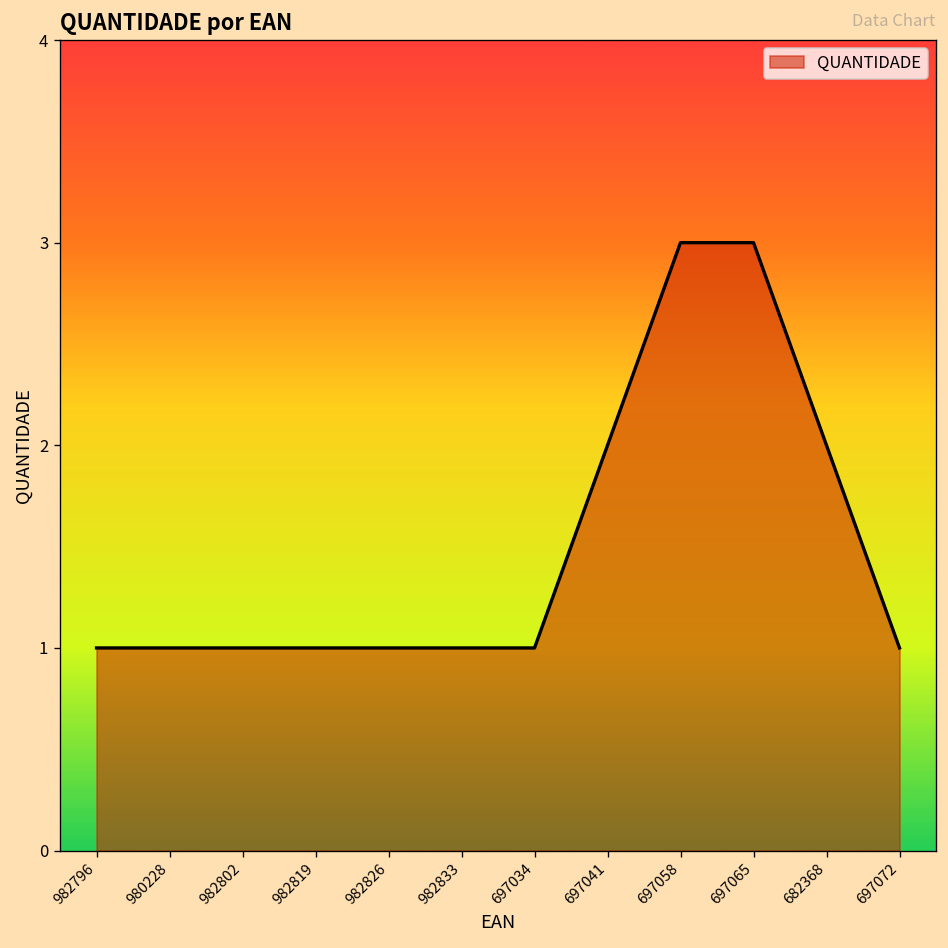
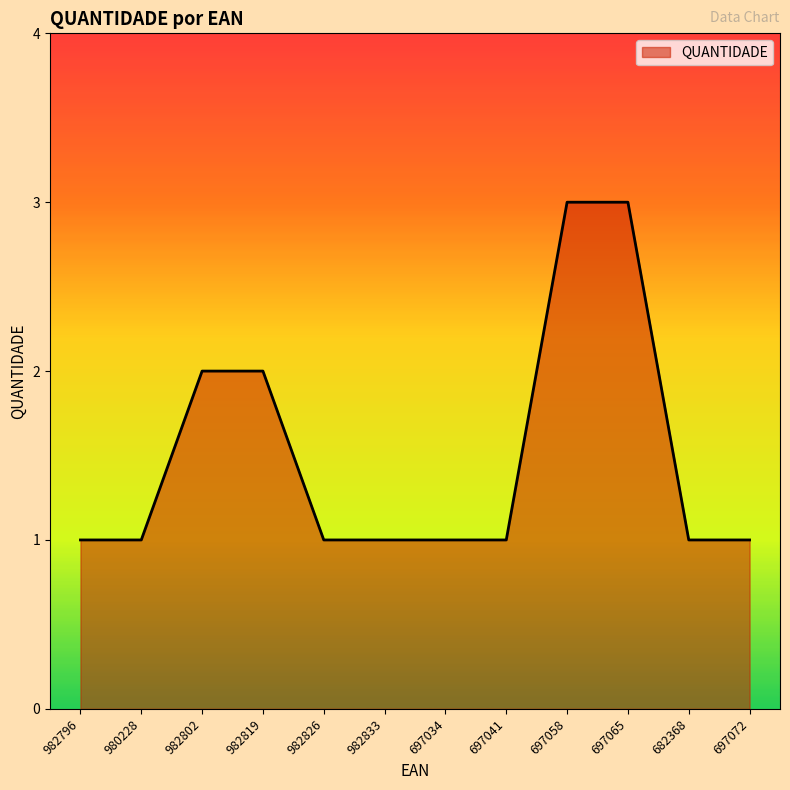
982802: 1 -> 2
982819: 1 -> 2
697041: 2 -> 1
682368: 2 -> 1
